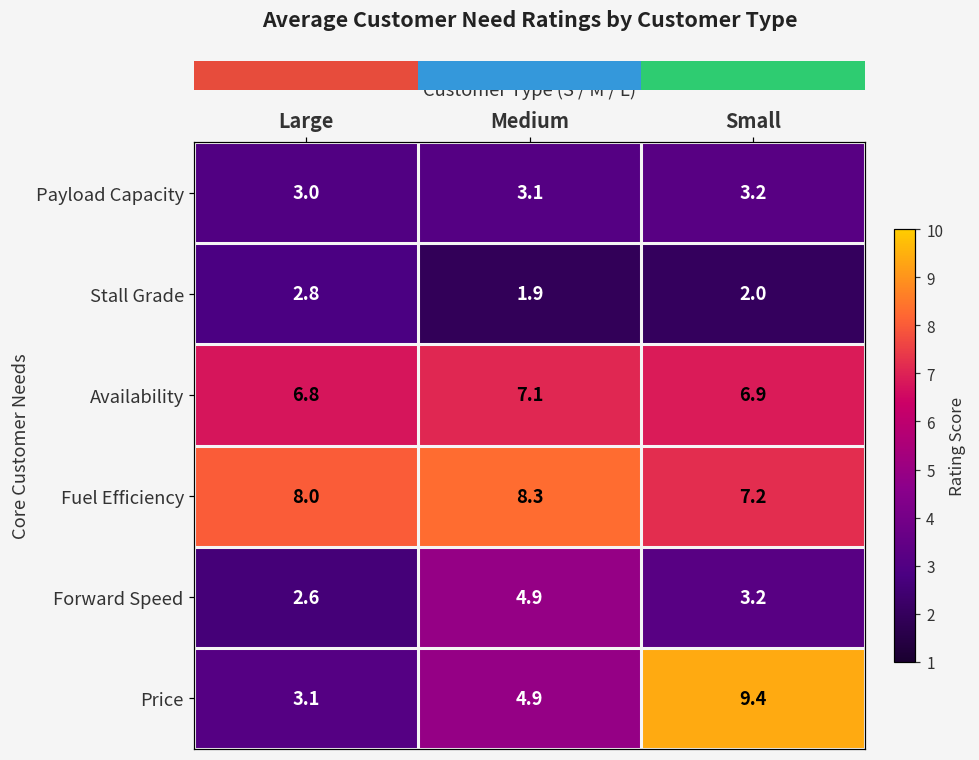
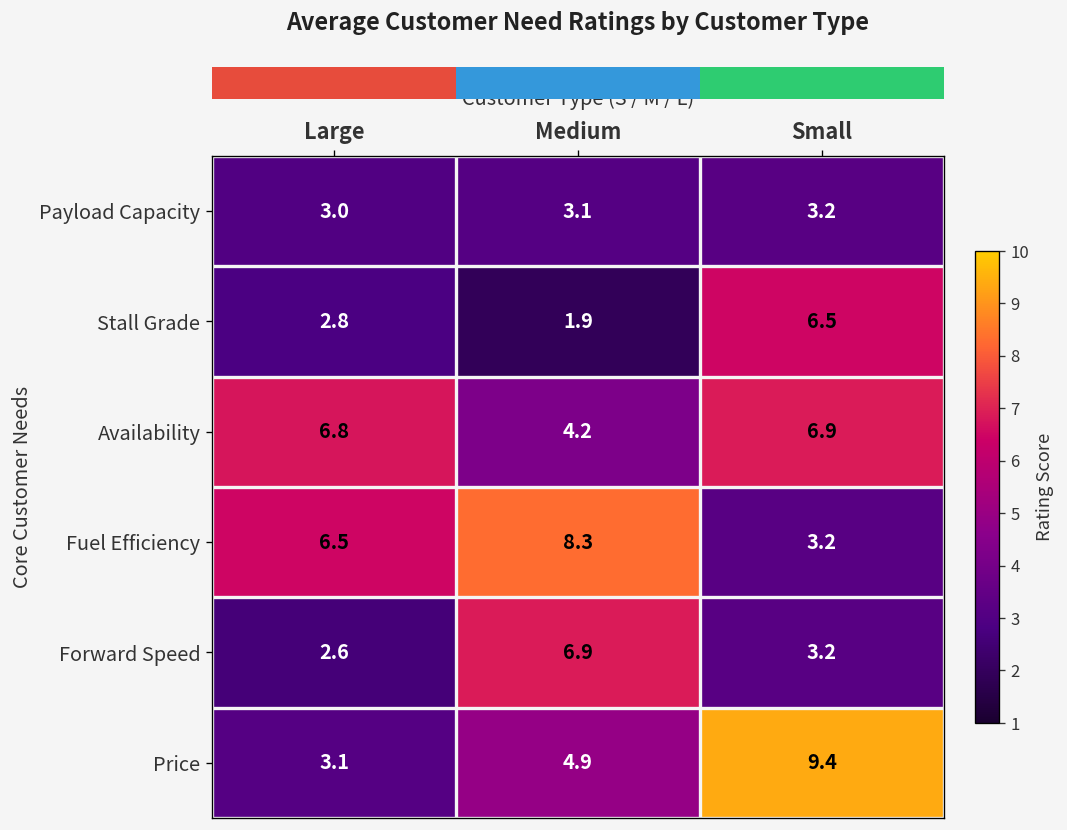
Stall Grade, Small: 2.0 -> 6.5
Availability, Medium: 7.1 -> 4.2
Fuel Efficiency, Large: 8.0 -> 6.5
Fuel Efficiency, Small: 7.2 -> 3.2
Forward Speed, Medium: 4.9 -> 6.9
